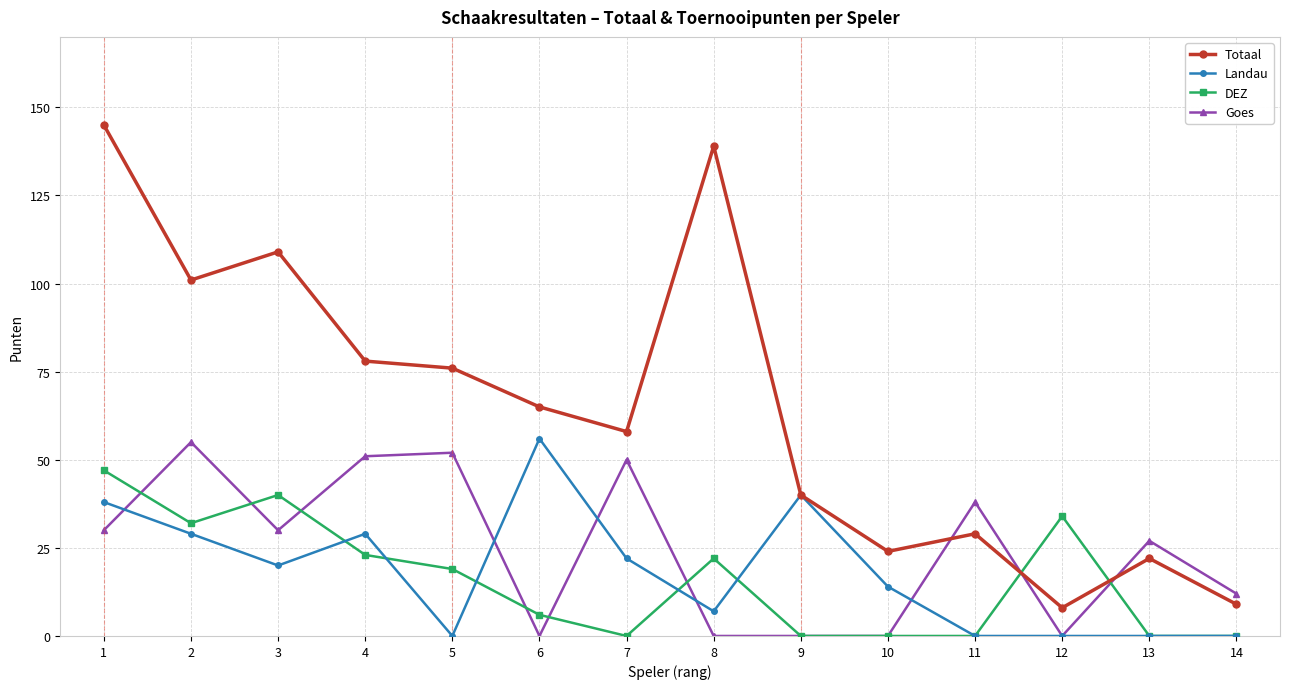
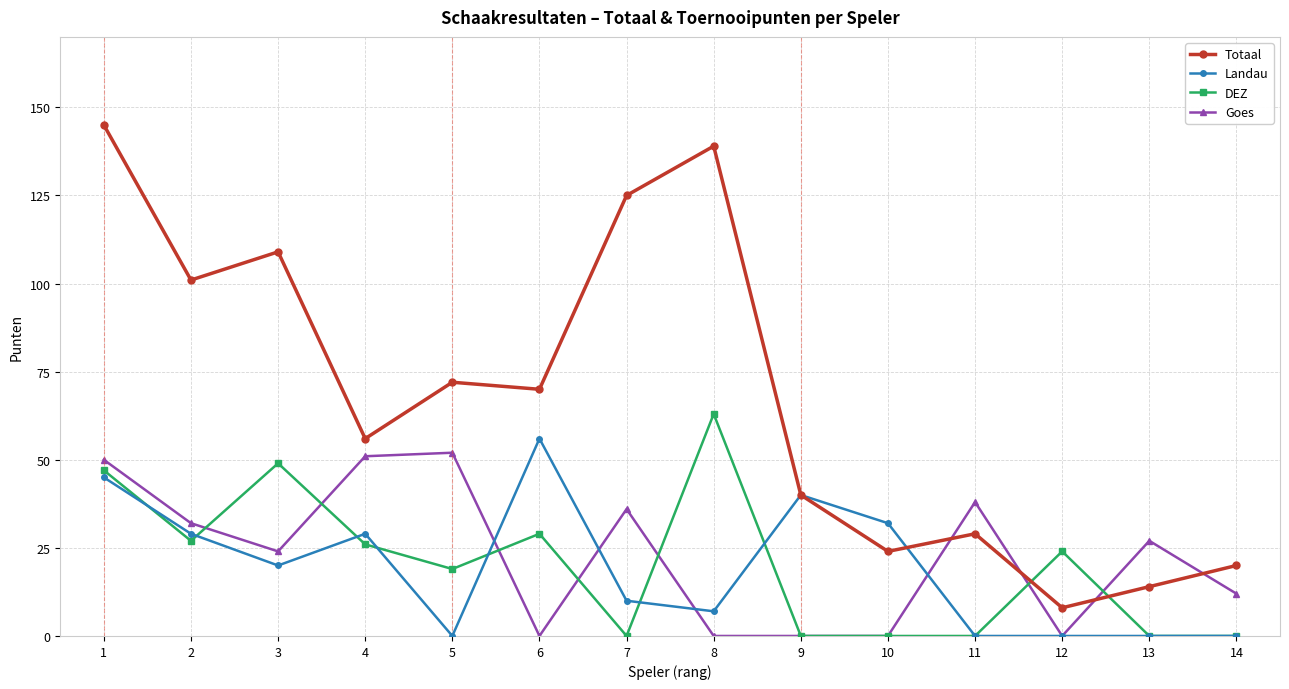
Landau, 1: 38 -> 45
Goes, 1: 30 -> 50
DEZ, 2: 32 -> 27
Goes, 2: 55 -> 32
DEZ, 3: 40 -> 49
Goes, 3: 30 -> 24
Totaal, 4: 78 -> 56
DEZ, 4: 23 -> 26
Totaal, 5: 76 -> 72
Totaal, 6: 65 -> 70
DEZ, 6: 6 -> 29
Totaal, 7: 58 -> 125
Landau, 7: 22 -> 10
Goes, 7: 50 -> 36
DEZ, 8: 22 -> 63
Landau, 10: 14 -> 32
DEZ, 12: 34 -> 24
Totaal, 13: 22 -> 14
Totaal, 14: 9 -> 20
